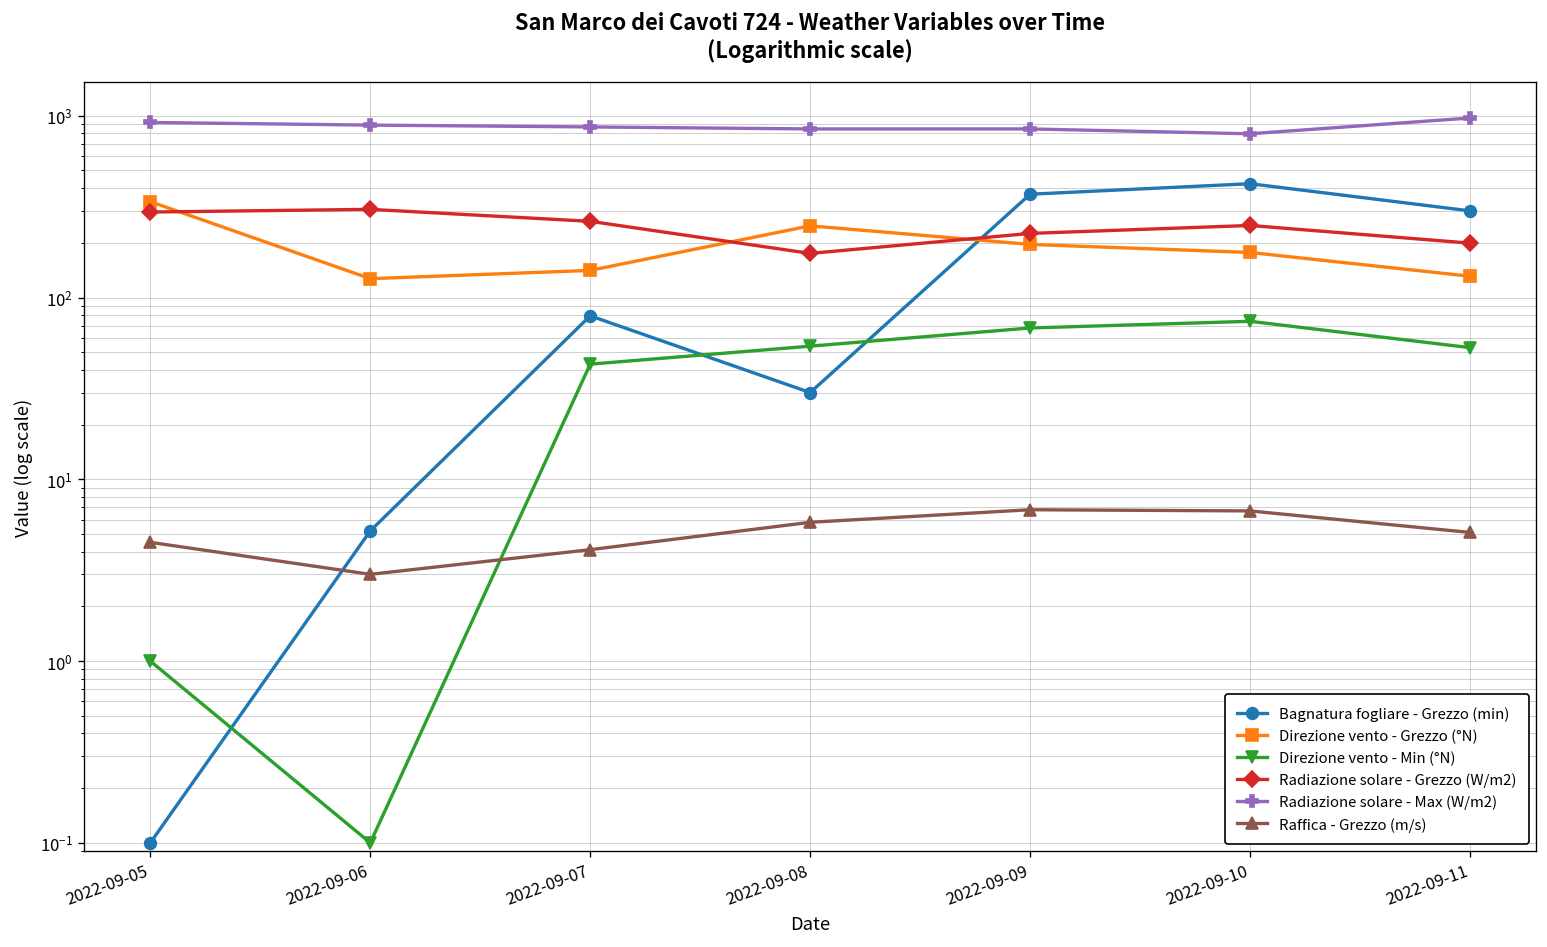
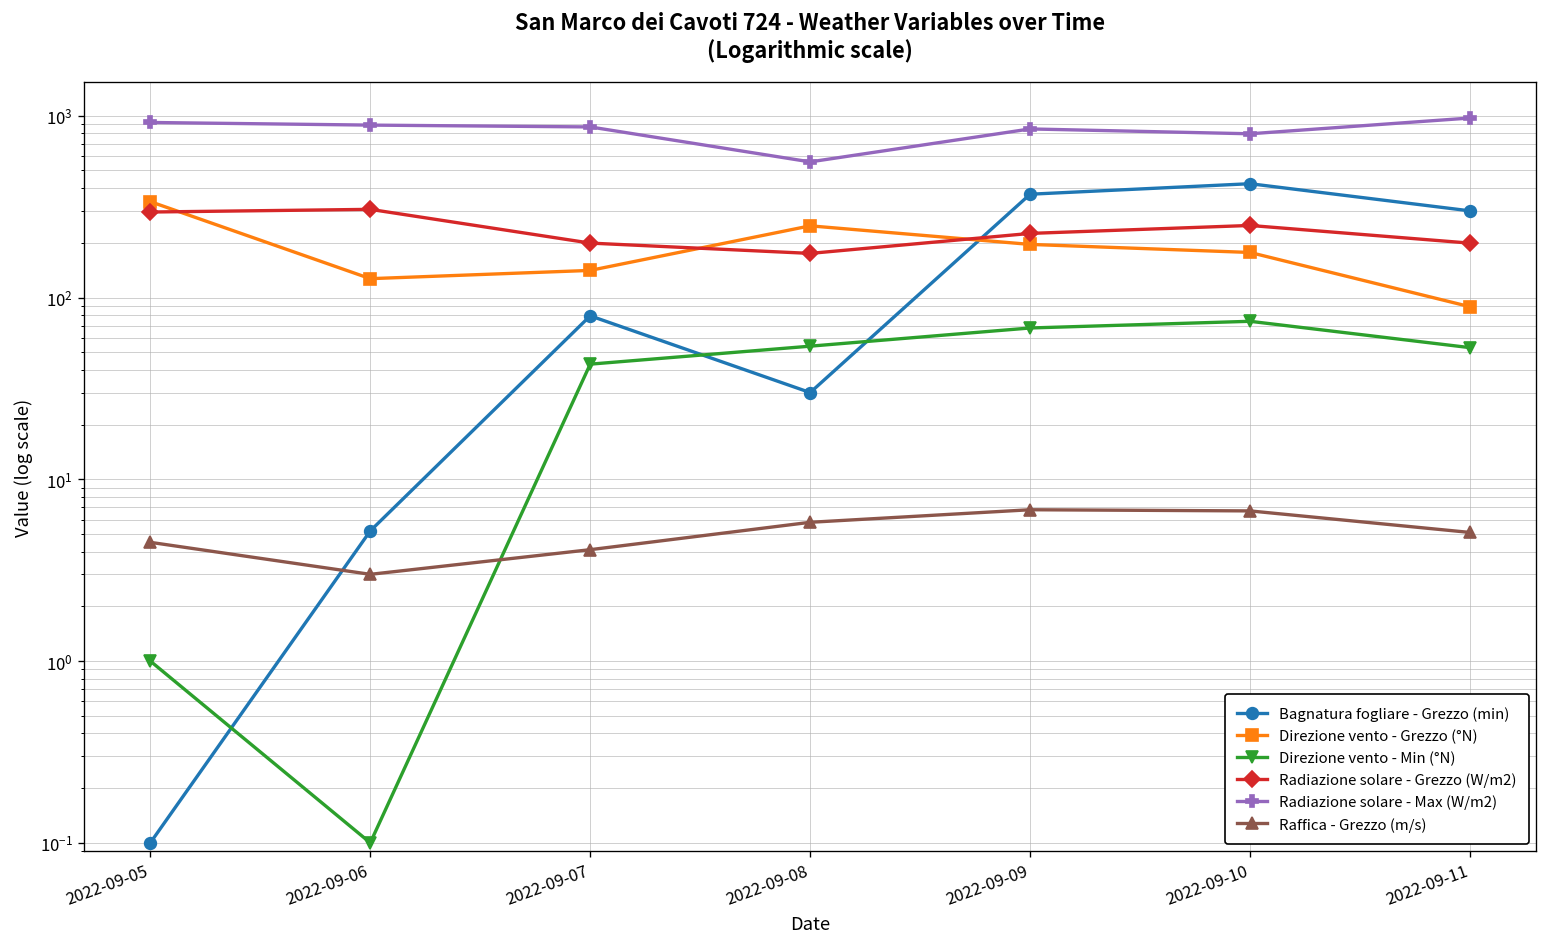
Radiazione solare - Grezzo (W/m2), 2022-09-07: 260 -> 200
Radiazione solare - Max (W/m2), 2022-09-08: 800 -> 560
Direzione vento - Grezzo (°N), 2022-09-11: 130 -> 90
